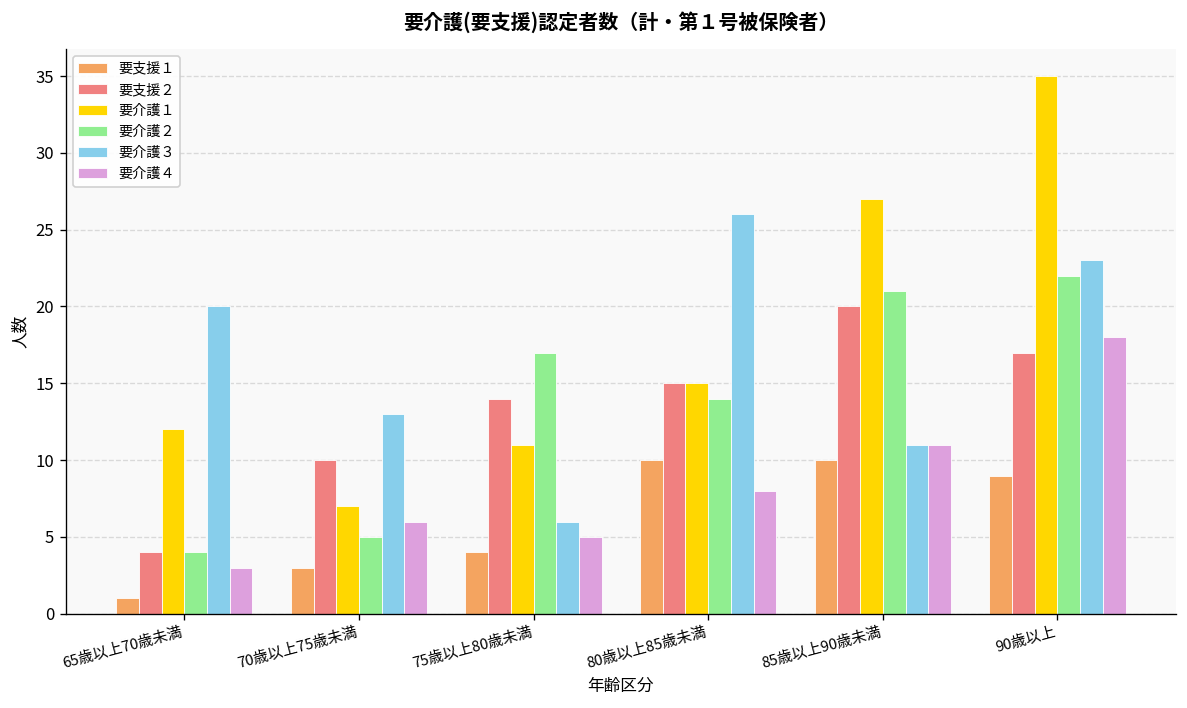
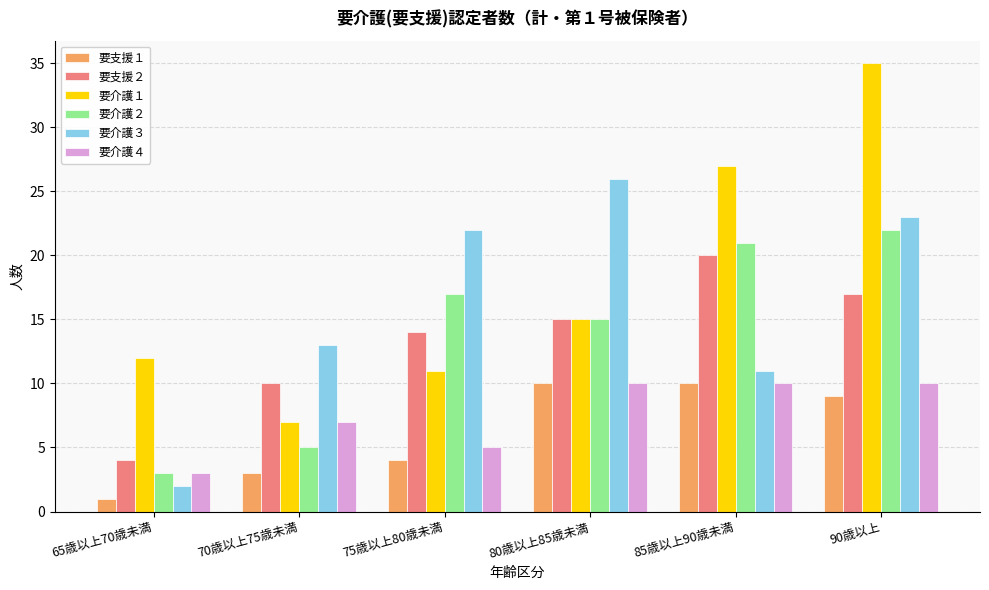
要介護２, 65歳以上70歳未満: 4 -> 3
要介護３, 65歳以上70歳未満: 20 -> 2
要介護４, 70歳以上75歳未満: 6 -> 7
要介護３, 75歳以上80歳未満: 6 -> 22
要介護２, 80歳以上85歳未満: 14 -> 15
要介護４, 80歳以上85歳未満: 8 -> 10
要介護４, 85歳以上90歳未満: 11 -> 10
要介護４, 90歳以上: 18 -> 10
